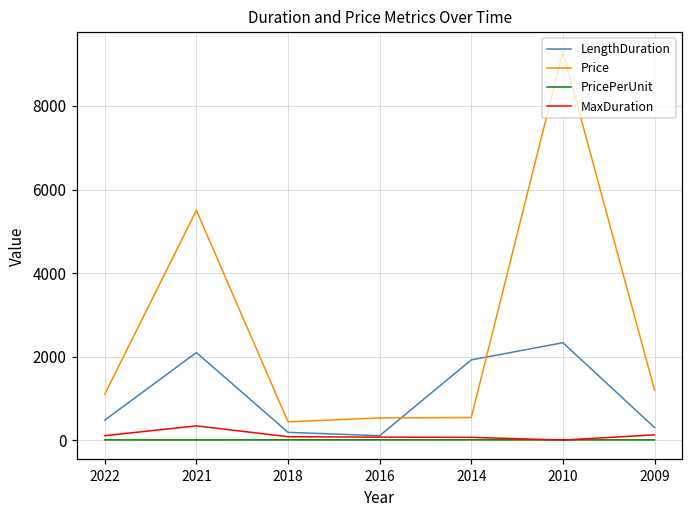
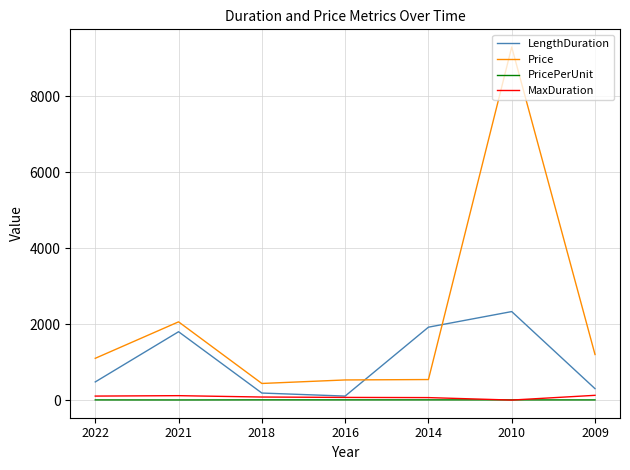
LengthDuration, 2021: 2100 -> 1800
Price, 2021: 5500 -> 2100
MaxDuration, 2021: 300 -> 100
